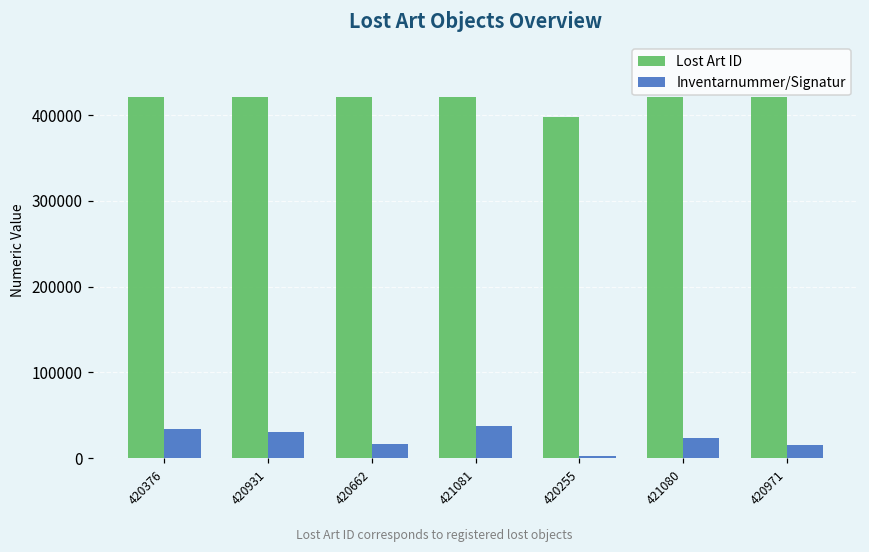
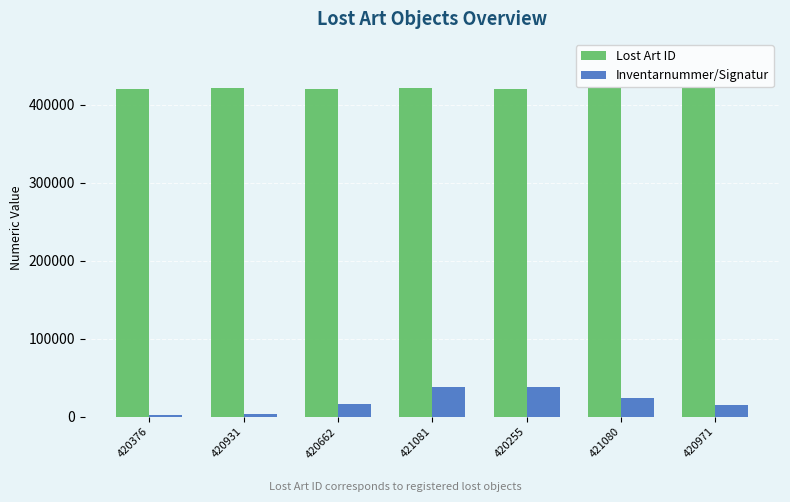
Inventarnummer/Signatur, 420376: 30000 -> 0
Inventarnummer/Signatur, 420931: 30000 -> 0
Lost Art ID, 420255: 400000 -> 420000
Inventarnummer/Signatur, 420255: 0 -> 40000
